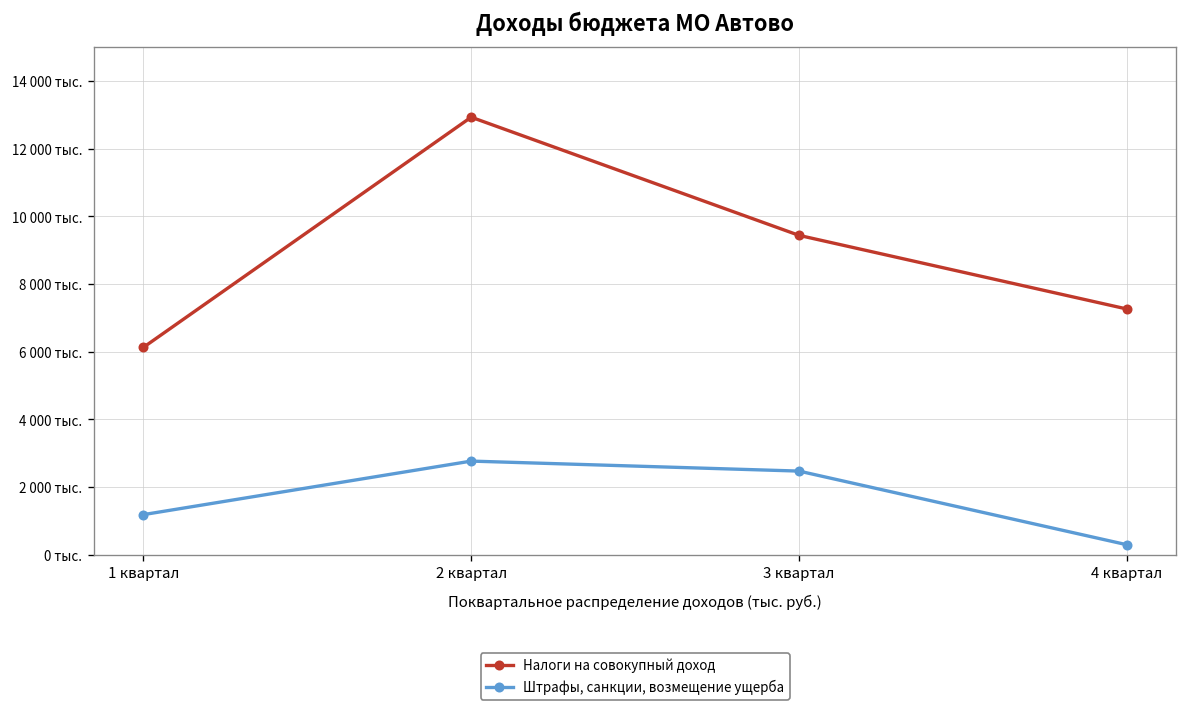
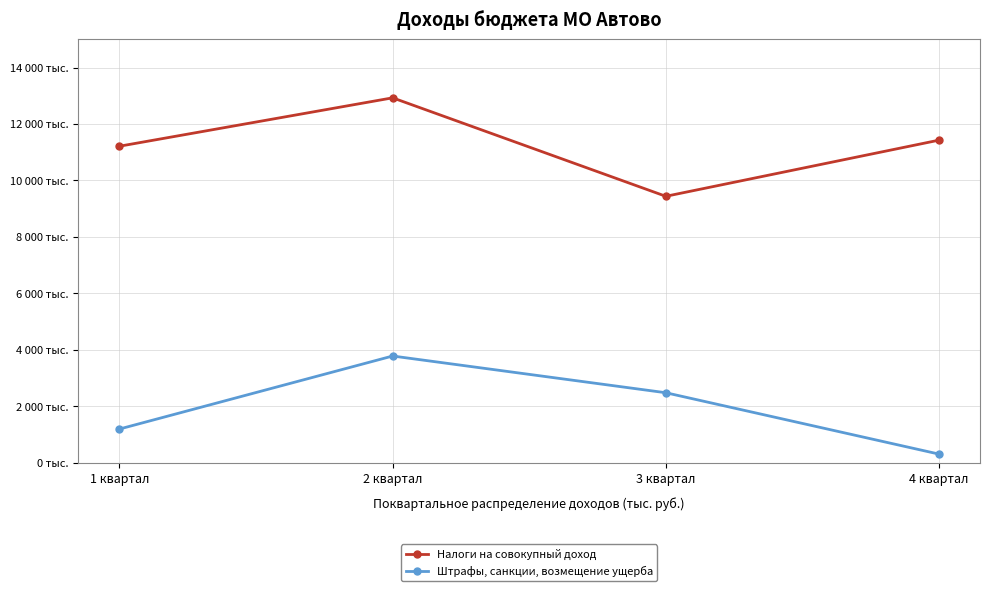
Налоги на совокупный доход, 1 квартал: 6100 тыс. -> 11200 тыс.
Штрафы, санкции, возмещение ущерба, 2 квартал: 2800 тыс. -> 3800 тыс.
Налоги на совокупный доход, 4 квартал: 7300 тыс. -> 11400 тыс.
